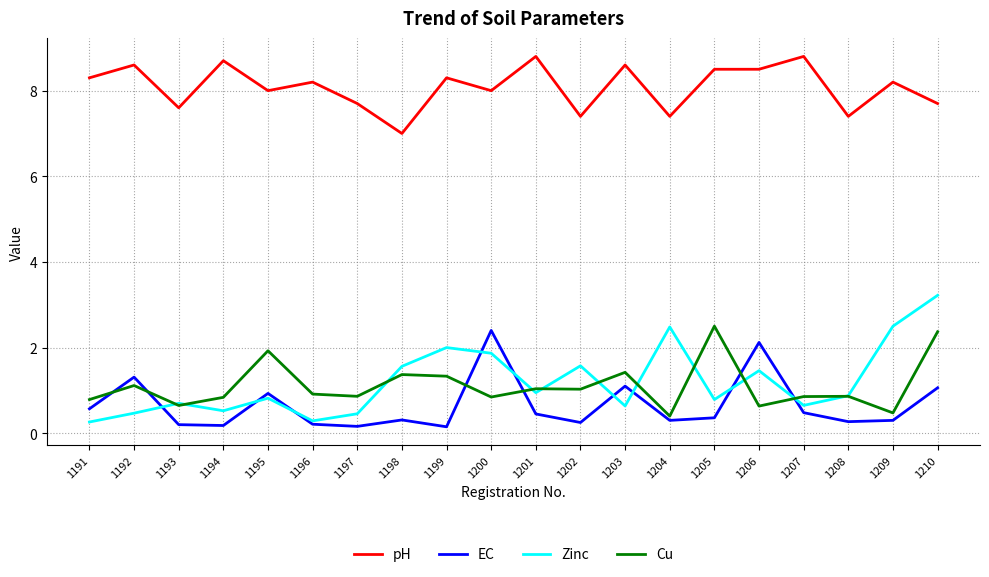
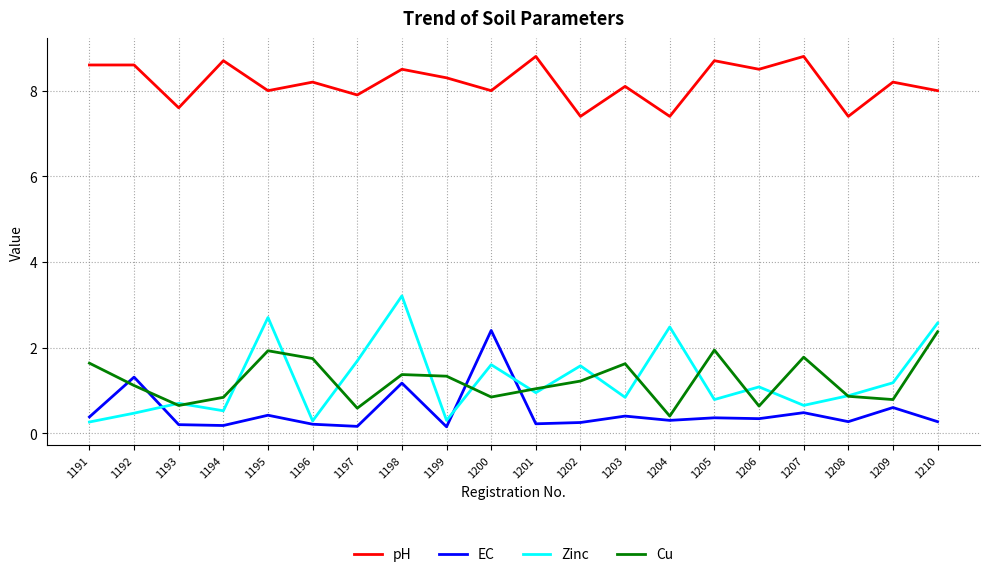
pH, 1191: 8.3 -> 8.6
EC, 1191: 0.6 -> 0.4
Cu, 1191: 0.8 -> 1.6
EC, 1195: 0.9 -> 0.4
Zinc, 1195: 0.8 -> 2.7
Cu, 1196: 0.9 -> 1.7
pH, 1197: 7.7 -> 7.9
Zinc, 1197: 0.5 -> 1.7
Cu, 1197: 0.9 -> 0.6
pH, 1198: 7.0 -> 8.5
EC, 1198: 0.3 -> 1.2
Zinc, 1198: 1.6 -> 3.2
Zinc, 1199: 2.0 -> 0.3
Zinc, 1200: 1.9 -> 1.6
EC, 1201: 0.5 -> 0.2
Cu, 1202: 1.0 -> 1.2
pH, 1203: 8.6 -> 8.1
EC, 1203: 1.1 -> 0.4
Zinc, 1203: 0.6 -> 0.8
Cu, 1203: 1.4 -> 1.6
pH, 1205: 8.5 -> 8.7
Cu, 1205: 2.5 -> 1.9
EC, 1206: 2.1 -> 0.3
Zinc, 1206: 1.5 -> 1.1
Cu, 1207: 0.9 -> 1.8
EC, 1209: 0.3 -> 0.6
Zinc, 1209: 2.5 -> 1.2
Cu, 1209: 0.5 -> 0.8
pH, 1210: 7.7 -> 8.0
EC, 1210: 1.1 -> 0.3
Zinc, 1210: 3.2 -> 2.6
